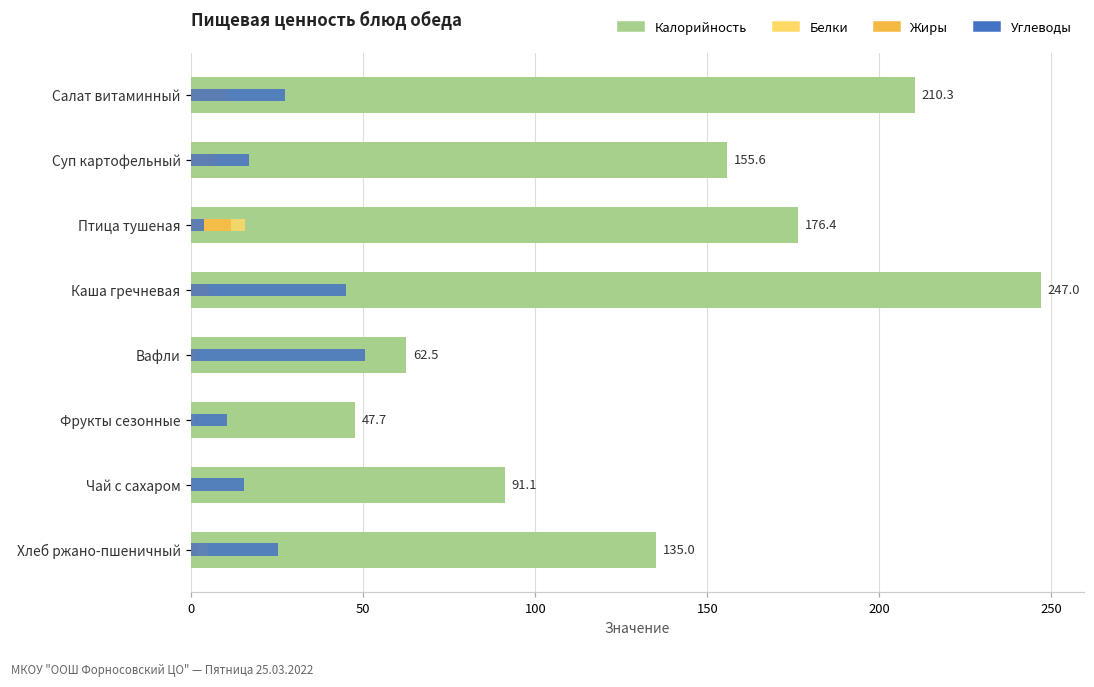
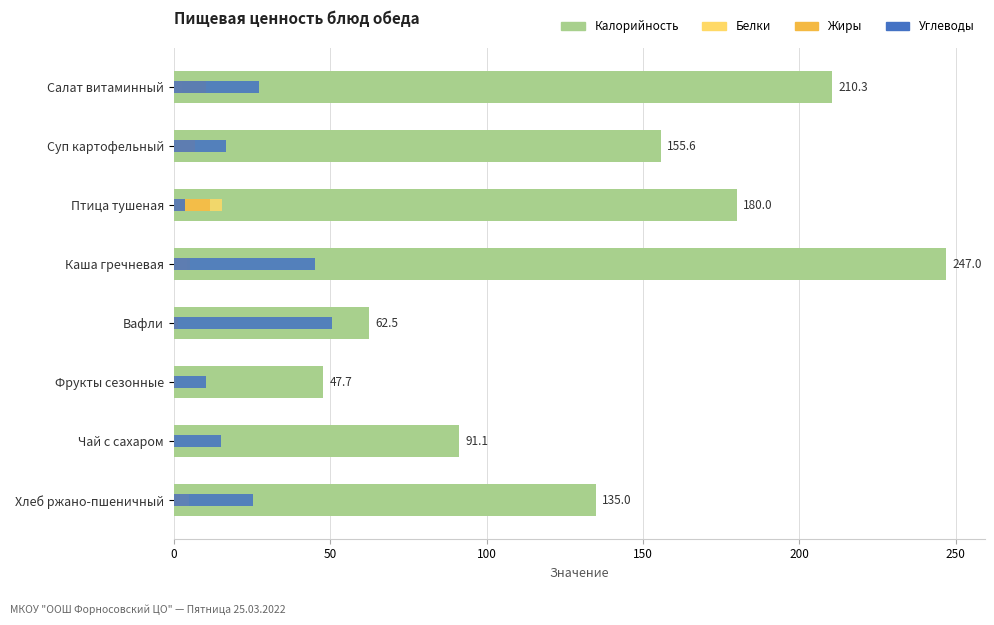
Калорийность, Птица тушеная: 176.4 -> 180.0
